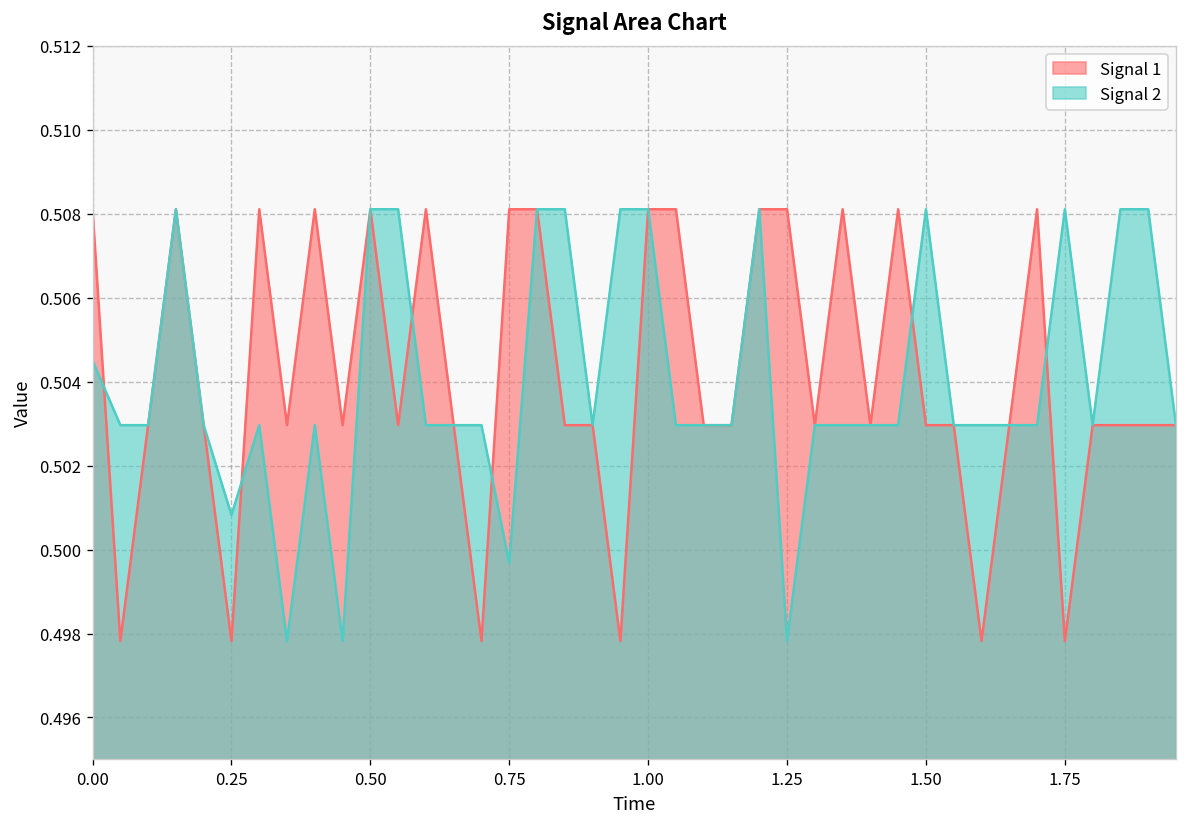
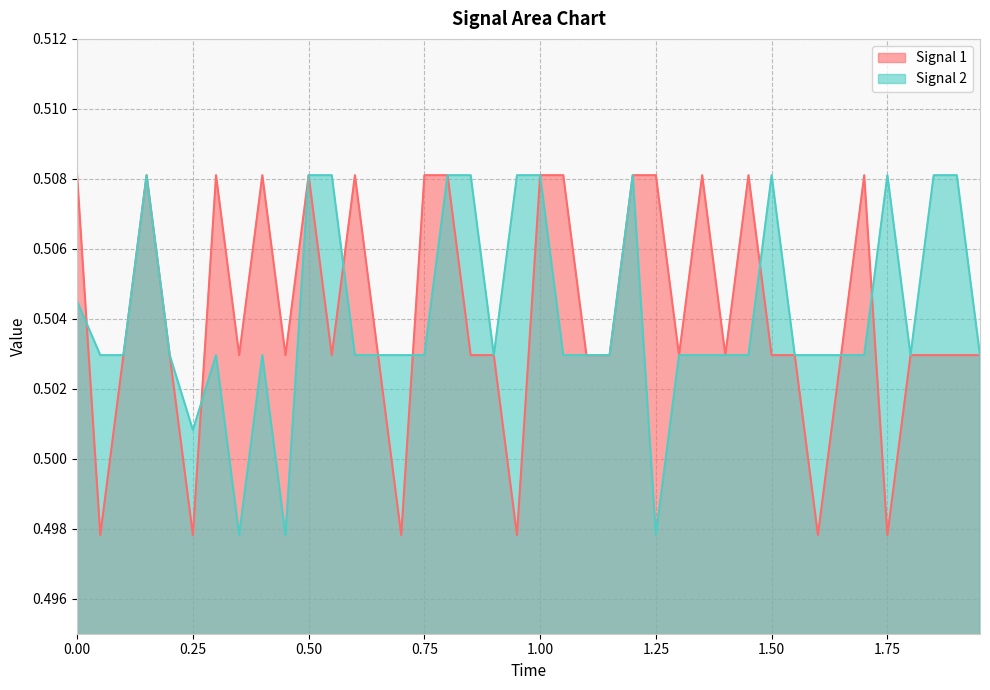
Signal 2, 0.75: 0.4997 -> 0.5030
